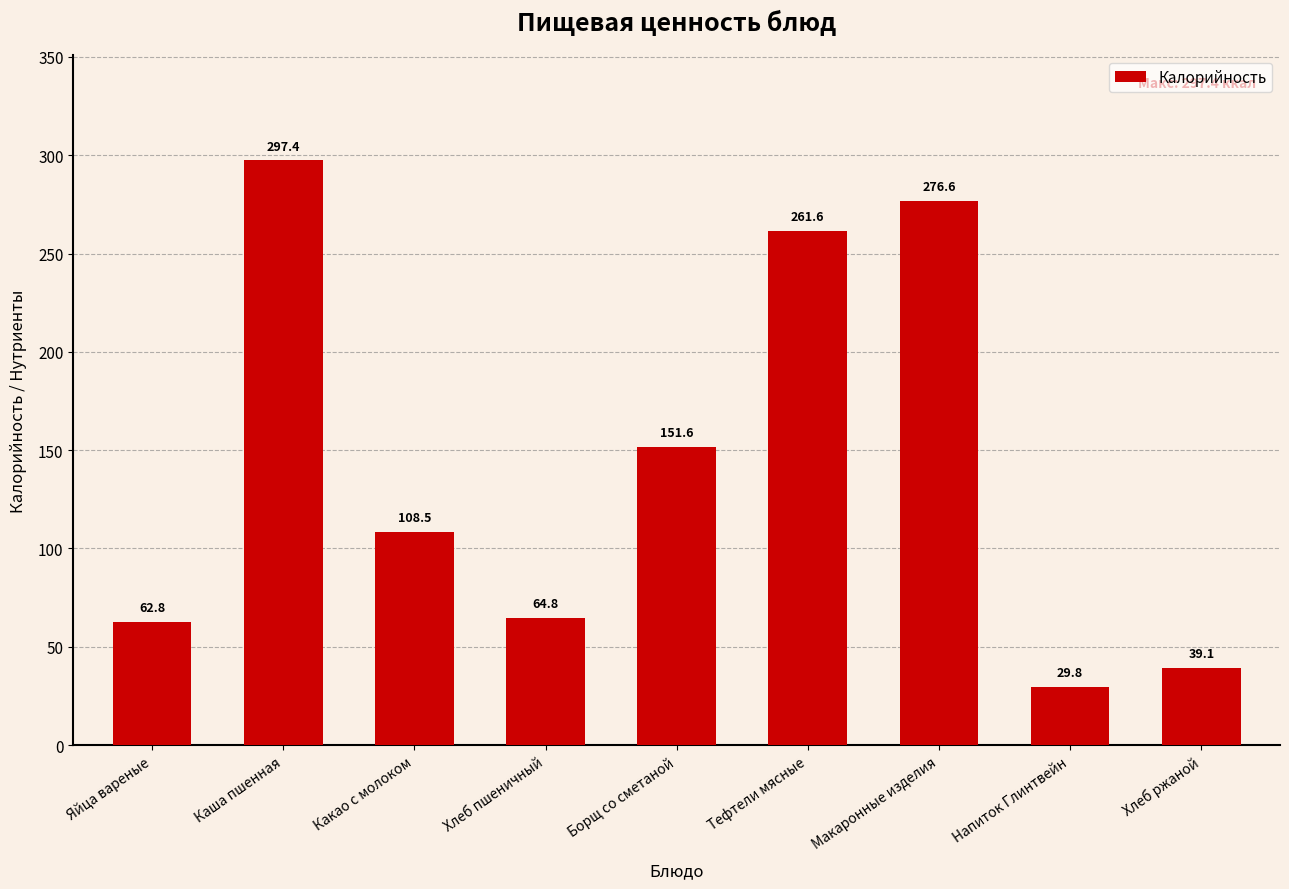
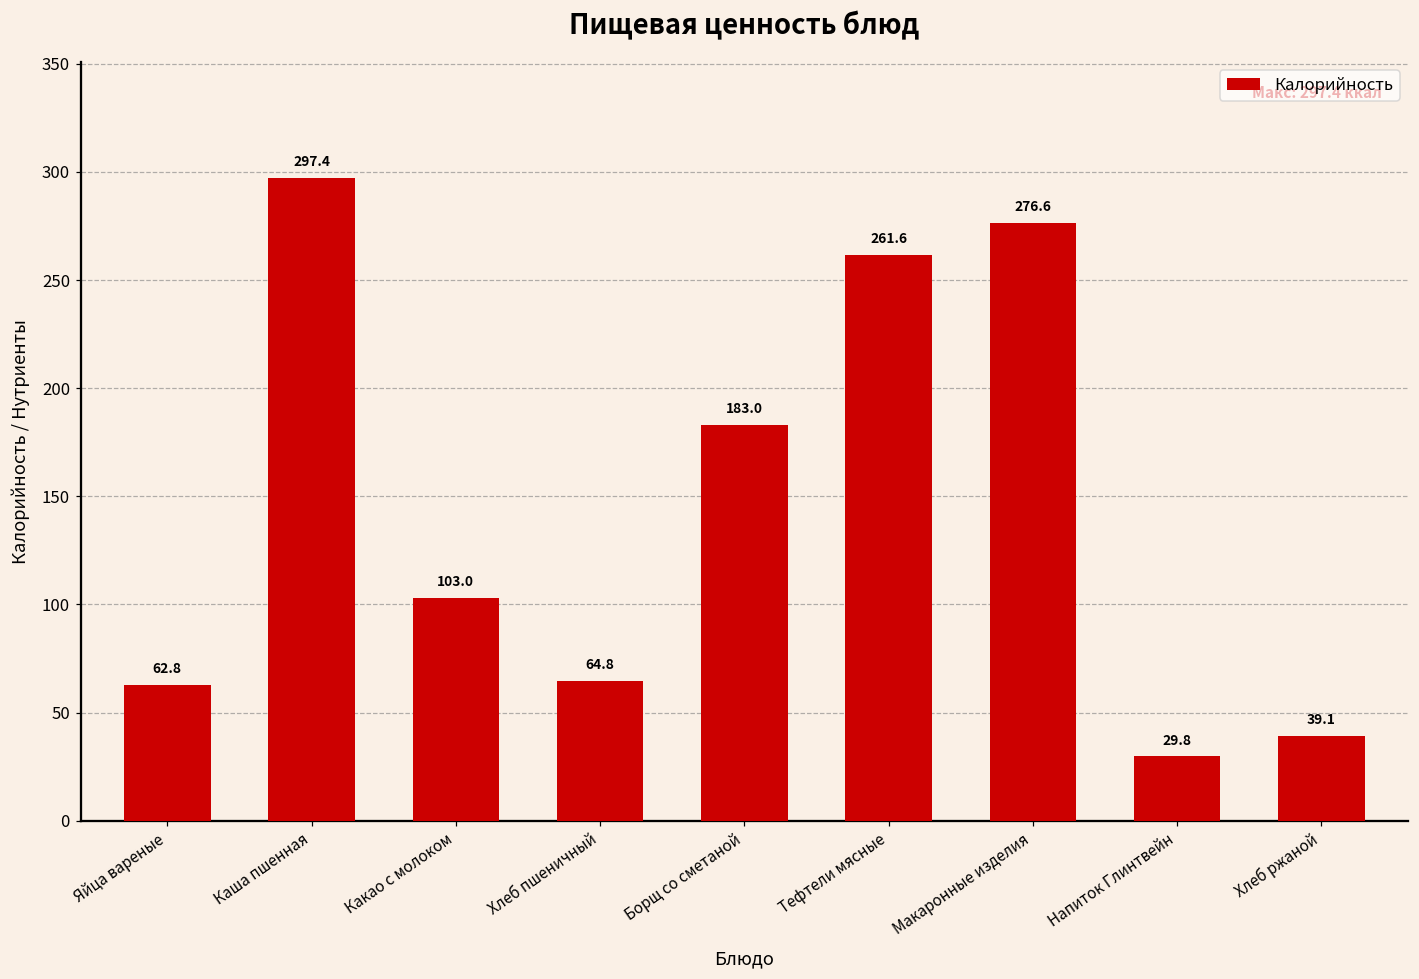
Какао с молоком: 108.5 -> 103.0
Борщ со сметаной: 151.6 -> 183.0
